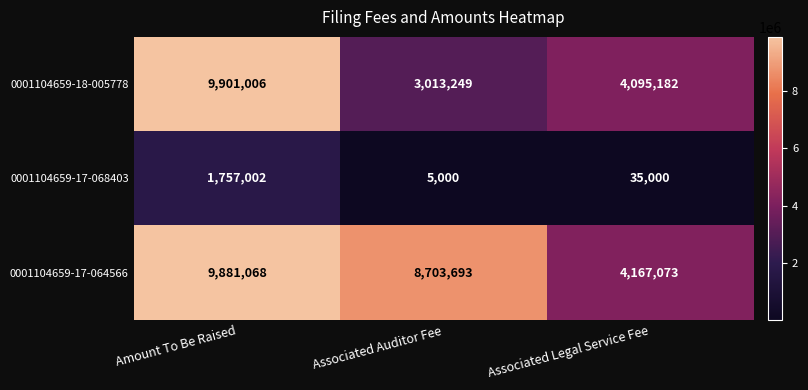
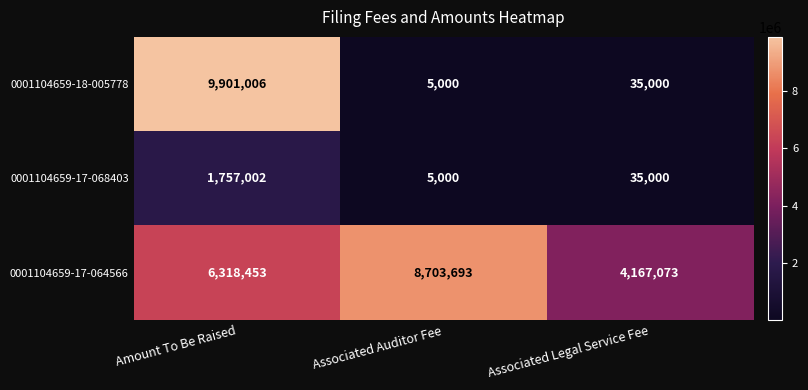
0001104659-18-005778, Associated Auditor Fee: 3,013,249 -> 5,000
0001104659-18-005778, Associated Legal Service Fee: 4,095,182 -> 35,000
0001104659-17-064566, Amount To Be Raised: 9,881,068 -> 6,318,453
